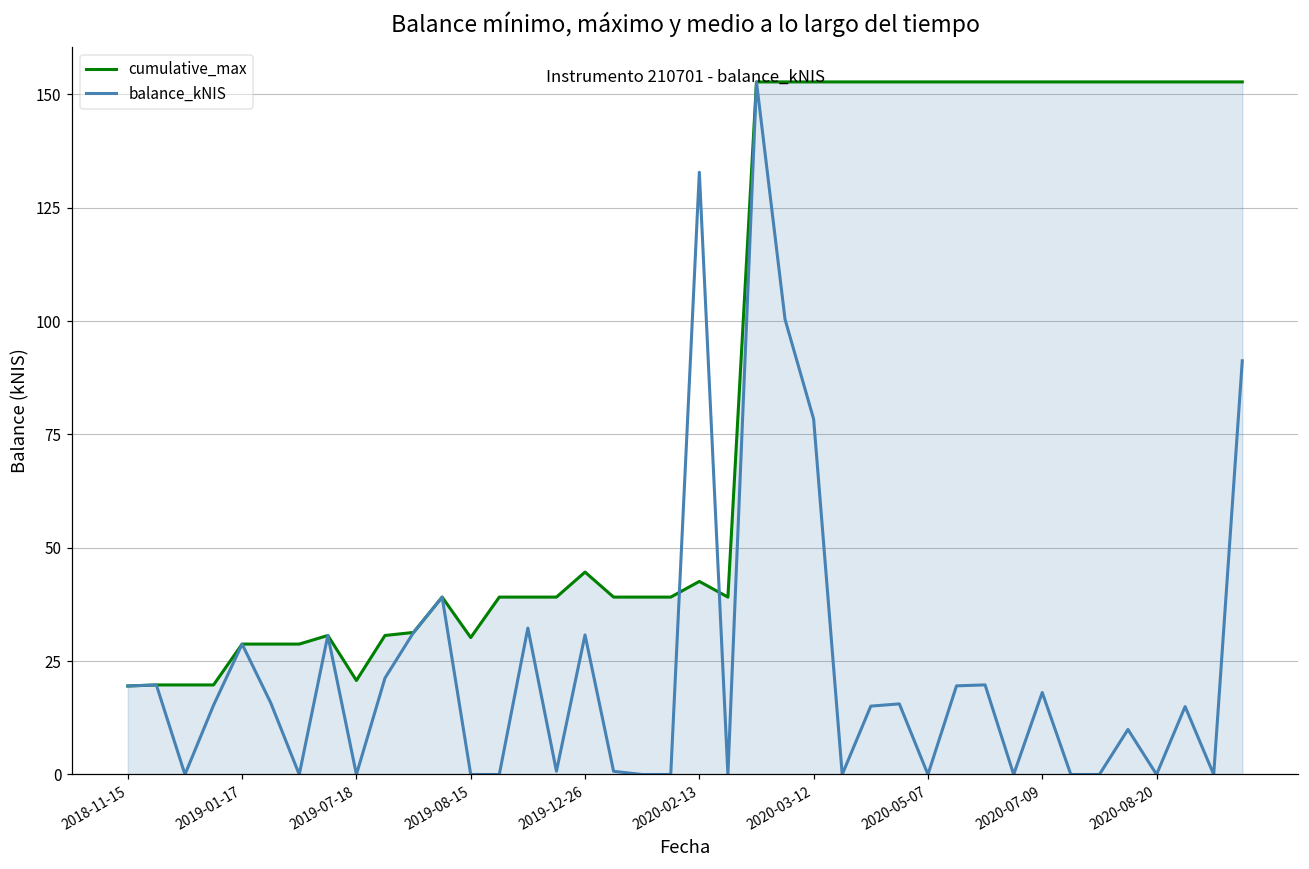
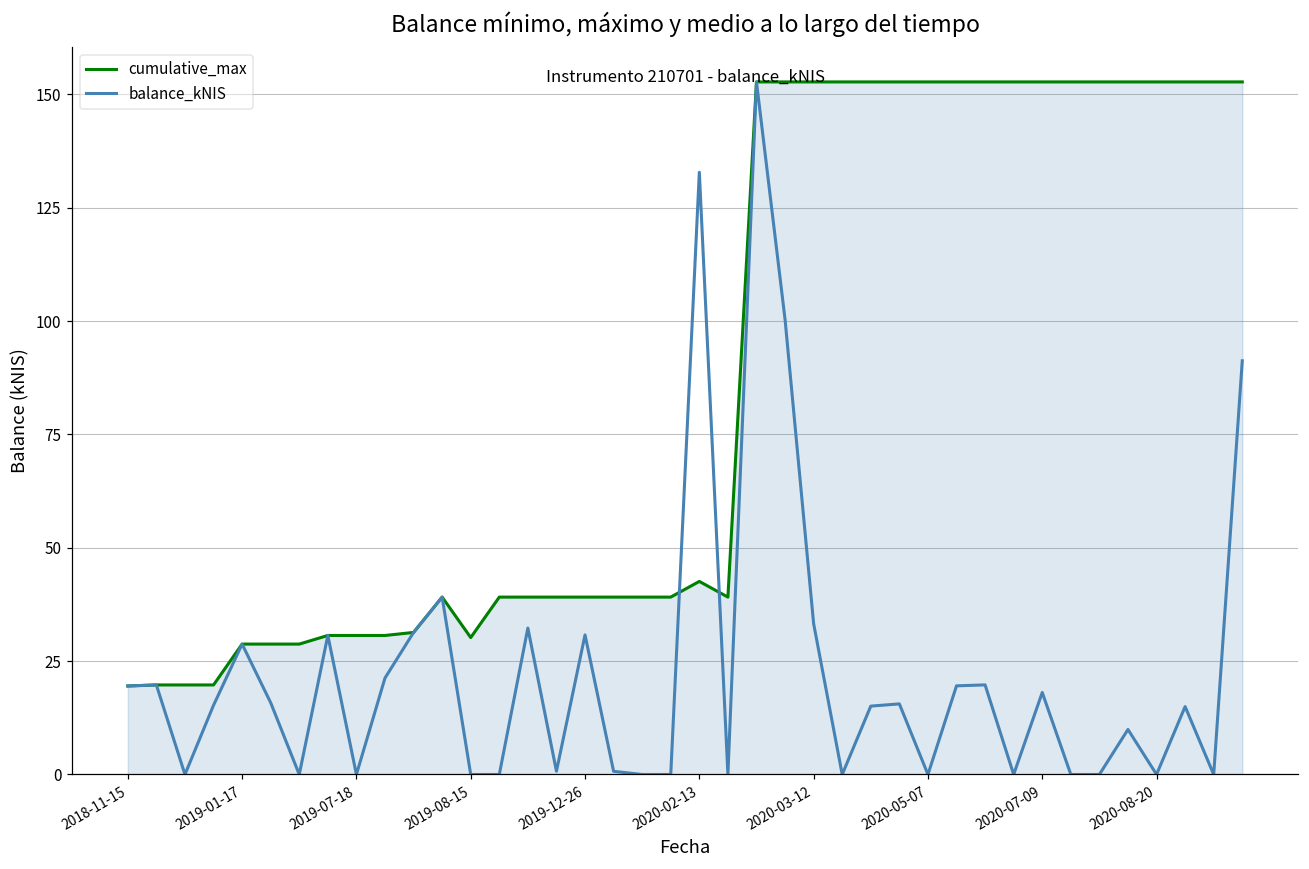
cumulative_max, 2019-07-18: 21 -> 31
cumulative_max, 2019-12-26: 45 -> 39
balance_kNIS, 2020-03-12: 78 -> 33
